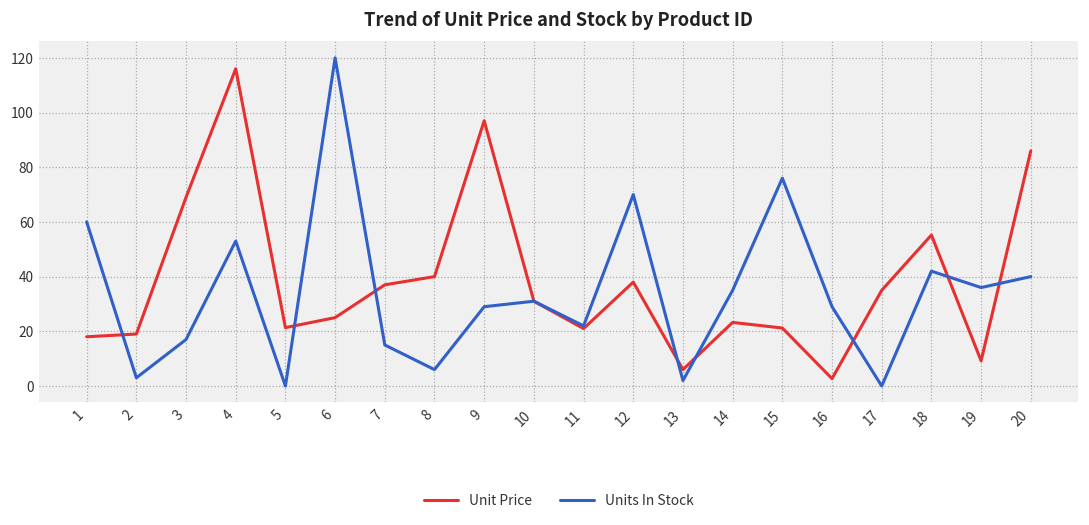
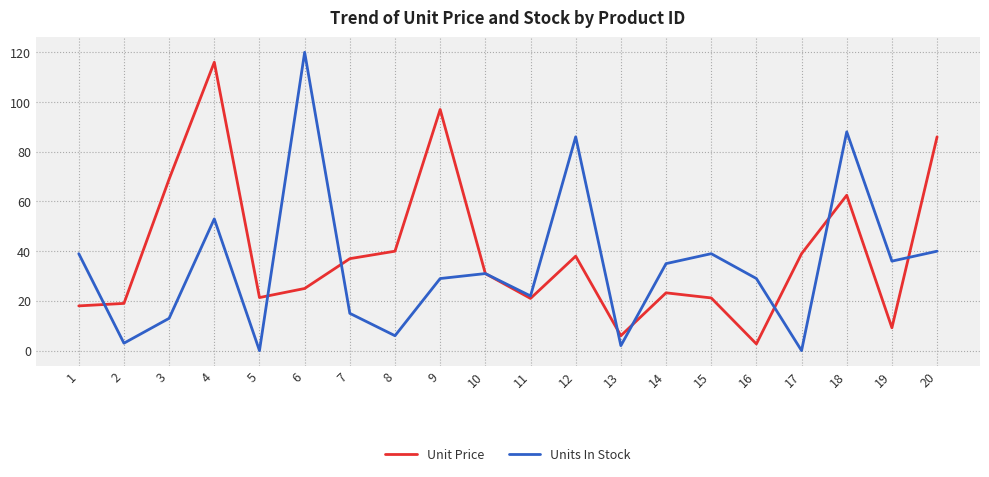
Units In Stock, 1: 60 -> 39
Units In Stock, 3: 17 -> 13
Units In Stock, 12: 70 -> 86
Units In Stock, 15: 76 -> 39
Unit Price, 17: 35 -> 39
Unit Price, 18: 55 -> 63
Units In Stock, 18: 42 -> 88
